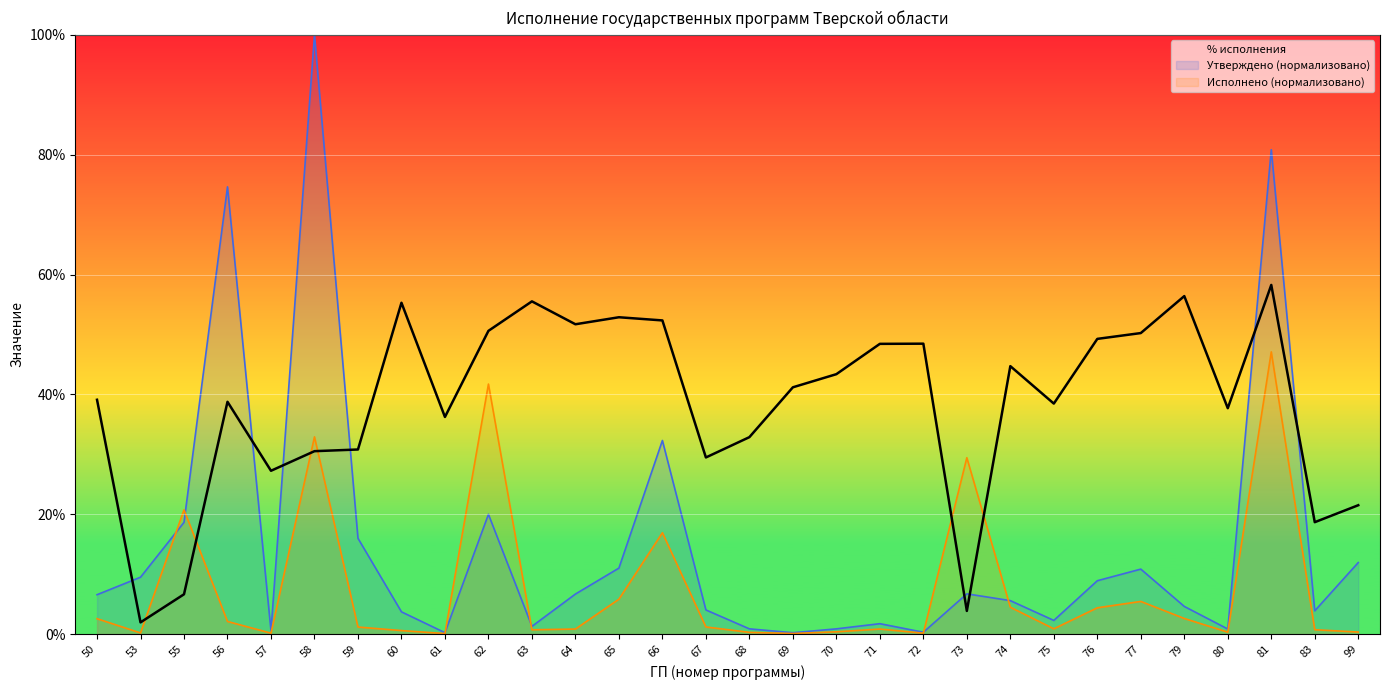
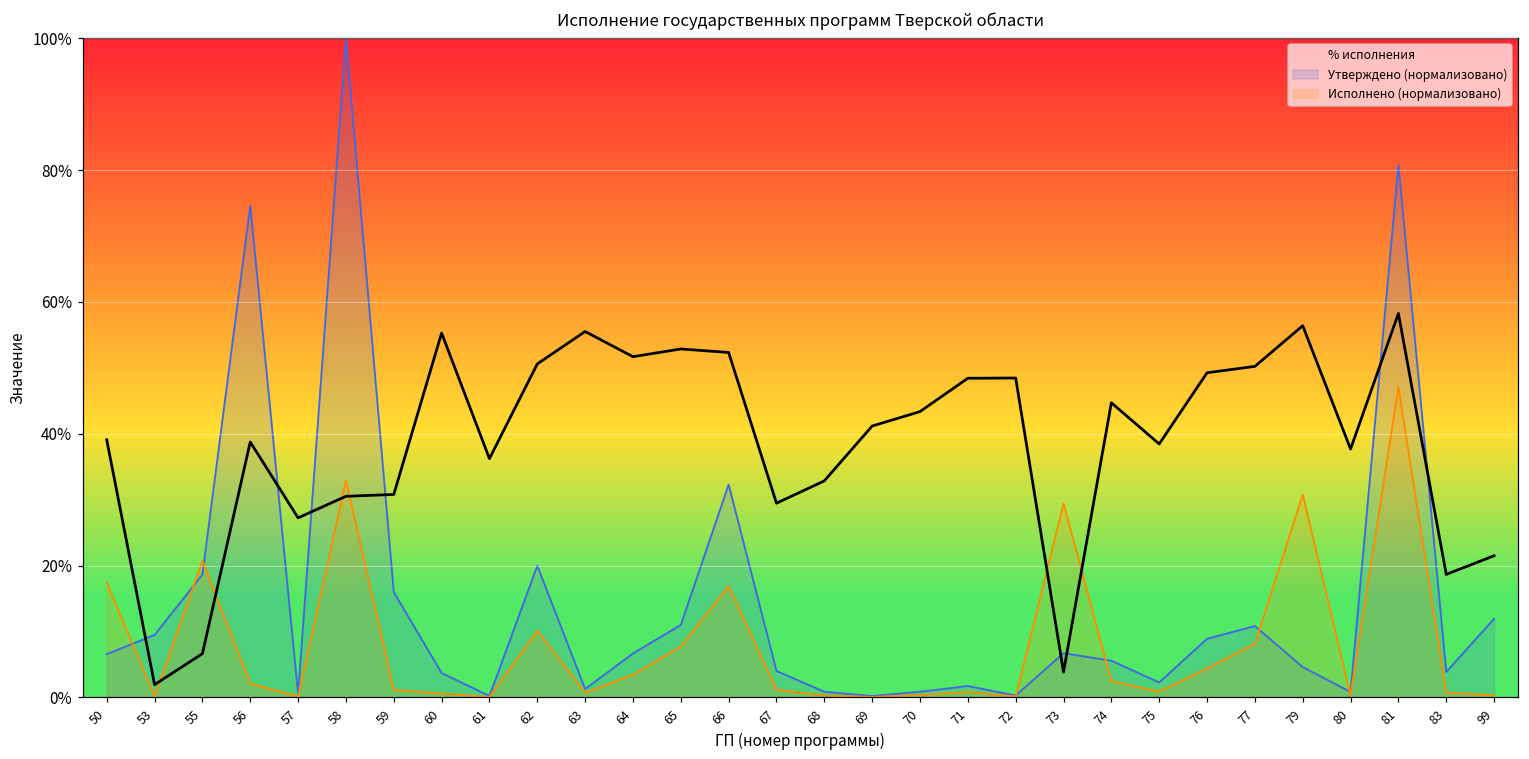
Исполнено (нормализовано), 50: 3% -> 17%
Исполнено (нормализовано), 62: 42% -> 10%
Исполнено (нормализовано), 64: 1% -> 3%
Исполнено (нормализовано), 65: 6% -> 8%
Исполнено (нормализовано), 74: 4% -> 2%
Исполнено (нормализовано), 77: 5% -> 8%
Исполнено (нормализовано), 79: 3% -> 31%
